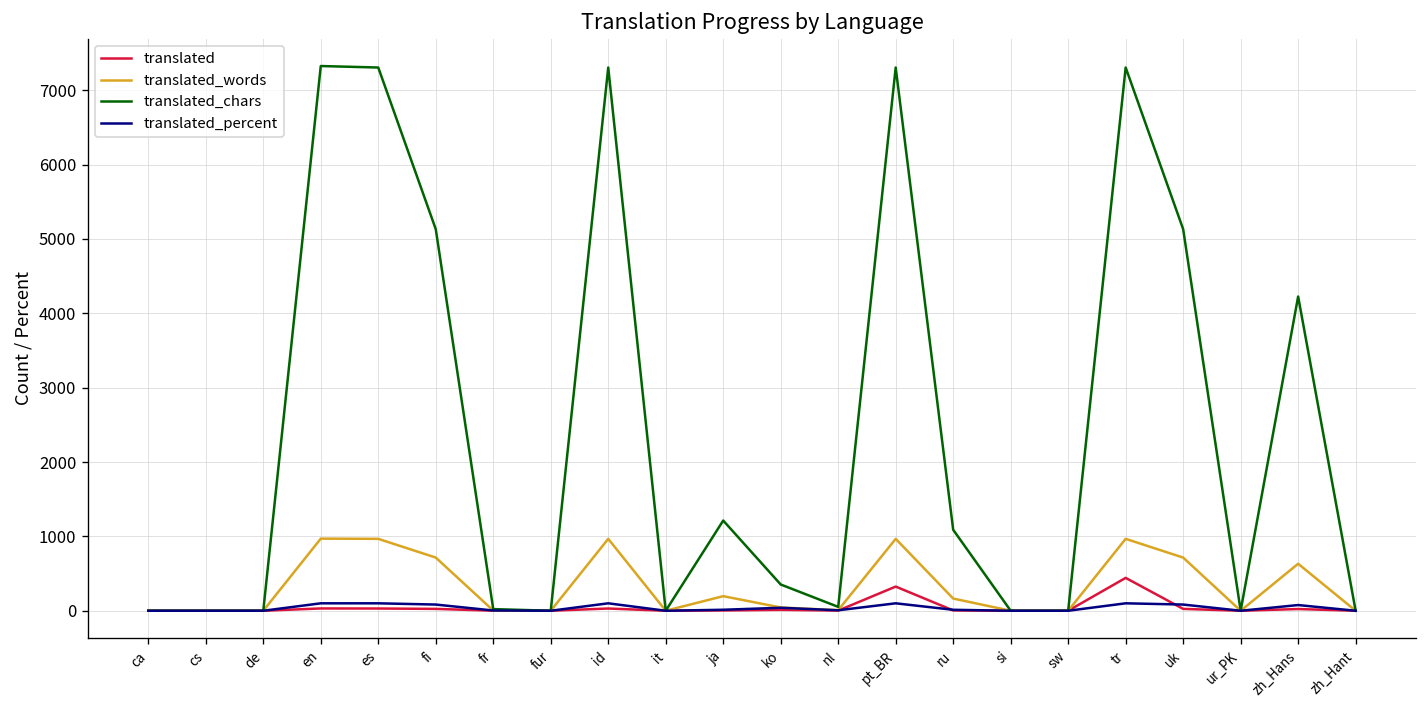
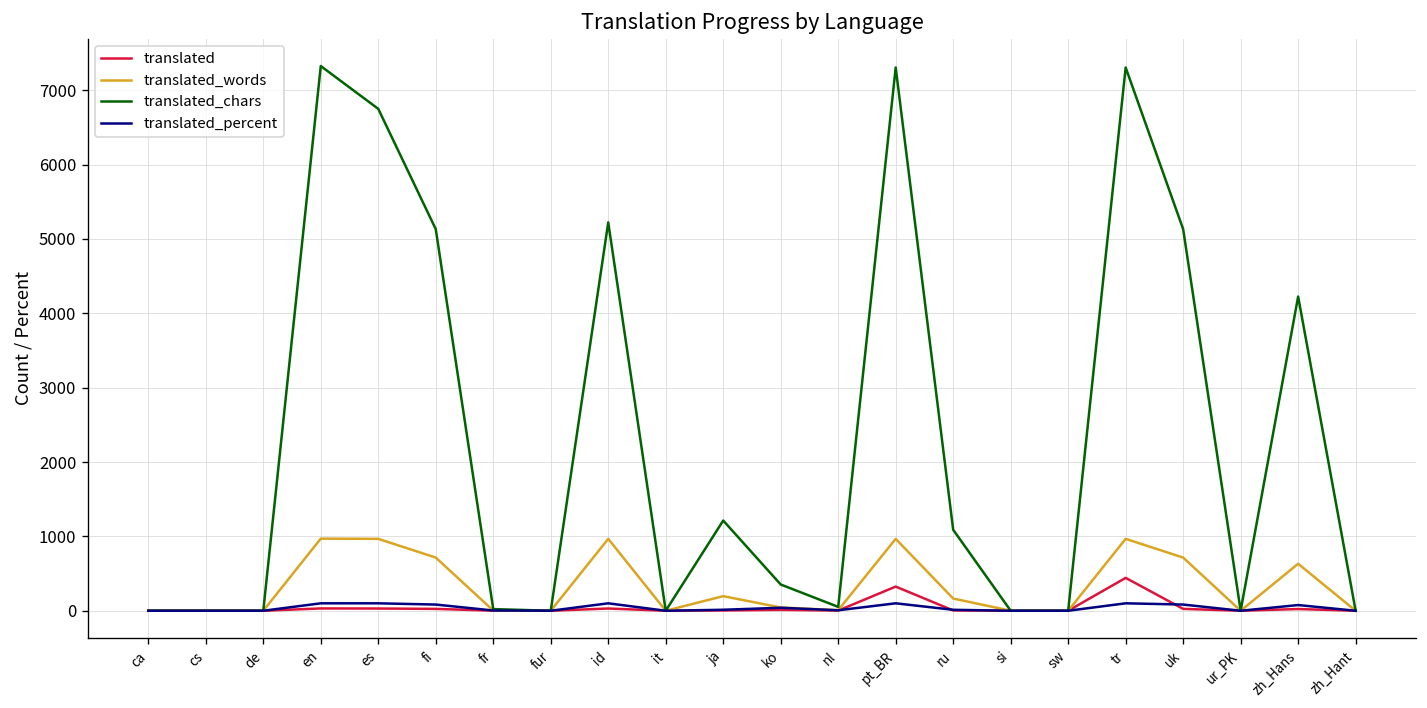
translated_chars, es: 7300 -> 6800
translated_chars, id: 7300 -> 5200
